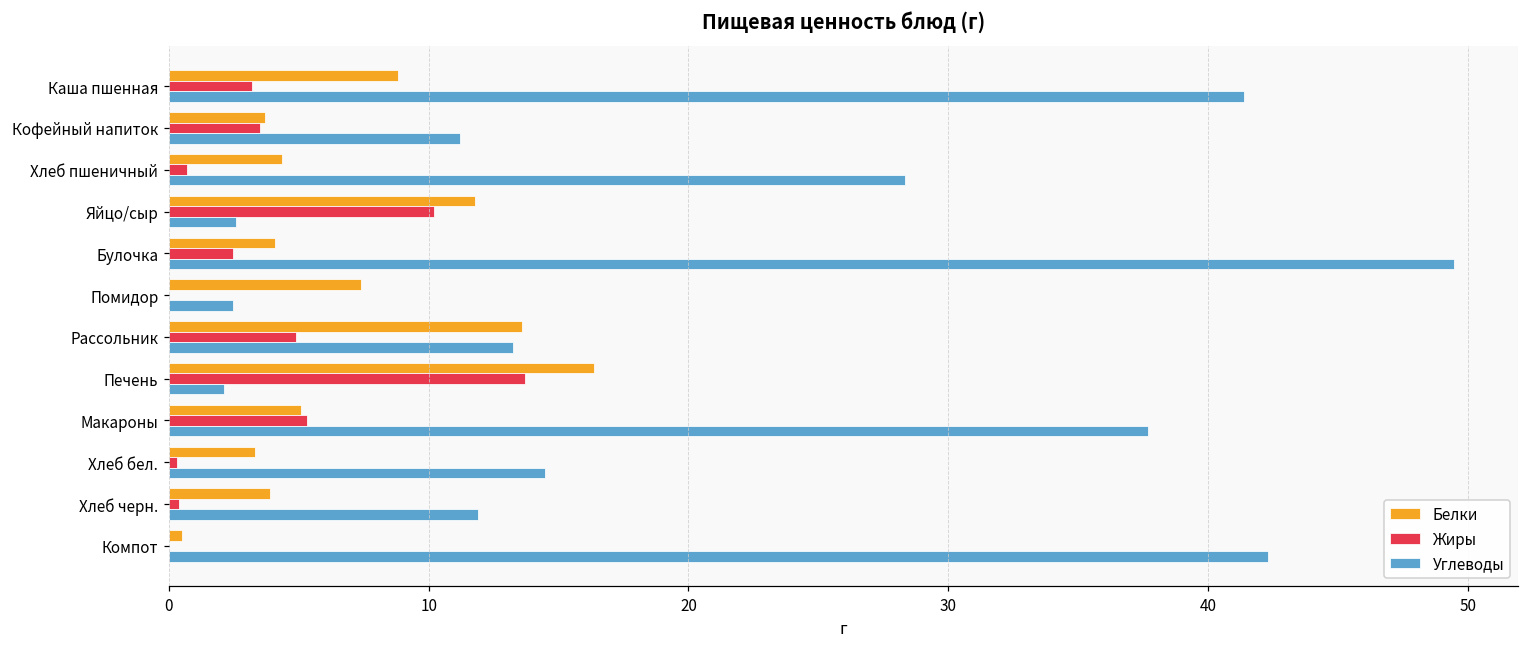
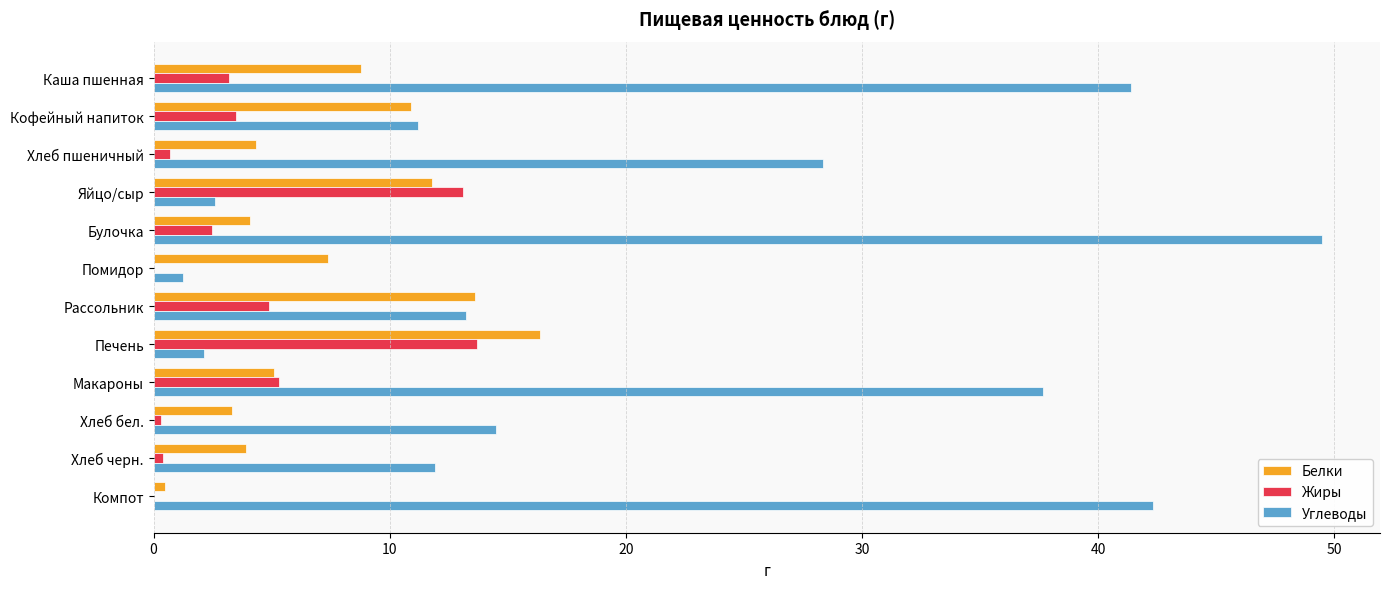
Белки, Кофейный напиток: 3.7 -> 10.9
Жиры, Яйцо/сыр: 10.2 -> 13.1
Углеводы, Помидор: 2.5 -> 1.3
